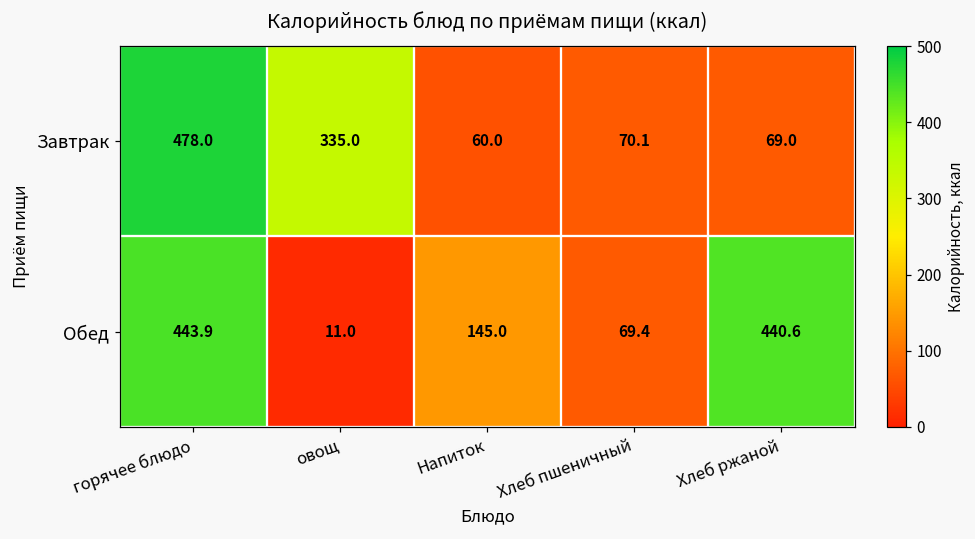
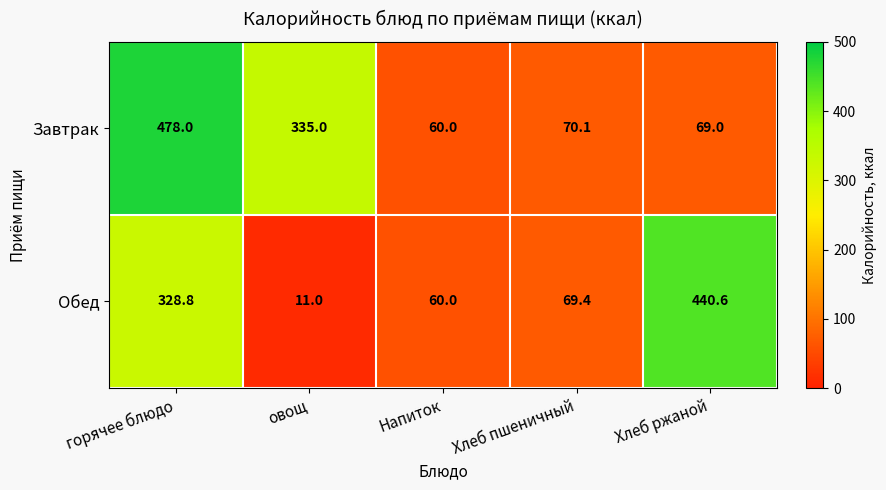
Обед, горячее блюдо: 443.9 -> 328.8
Обед, Напиток: 145.0 -> 60.0
